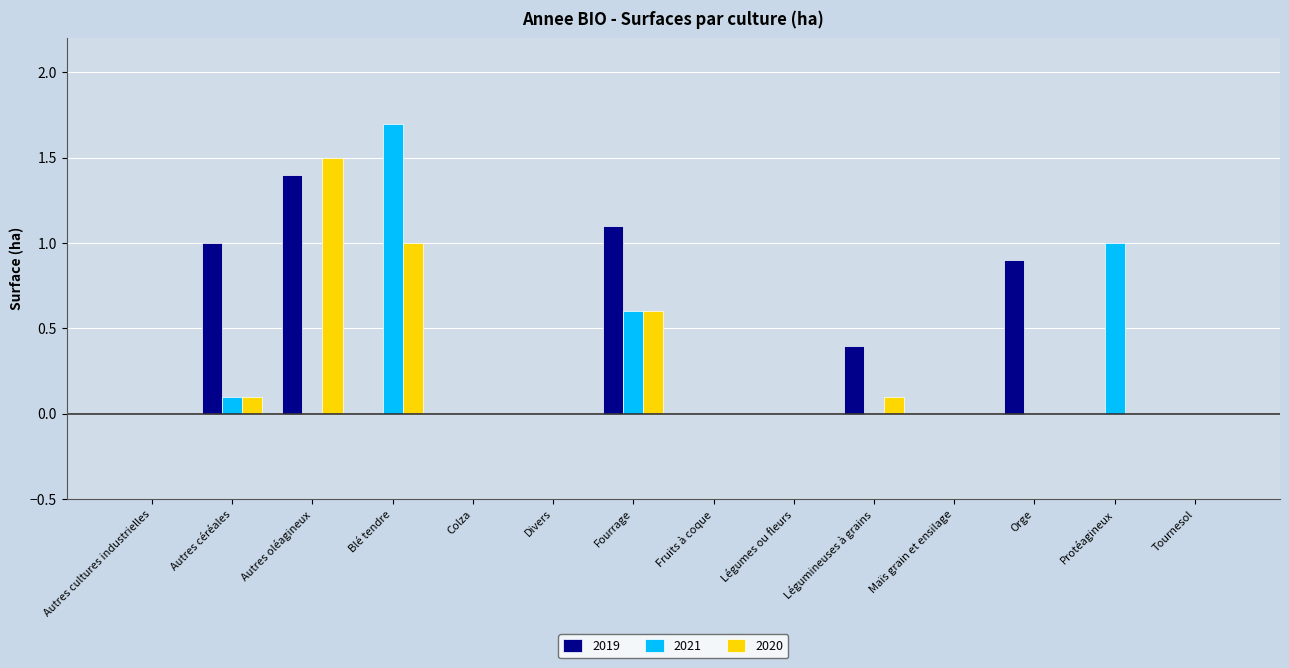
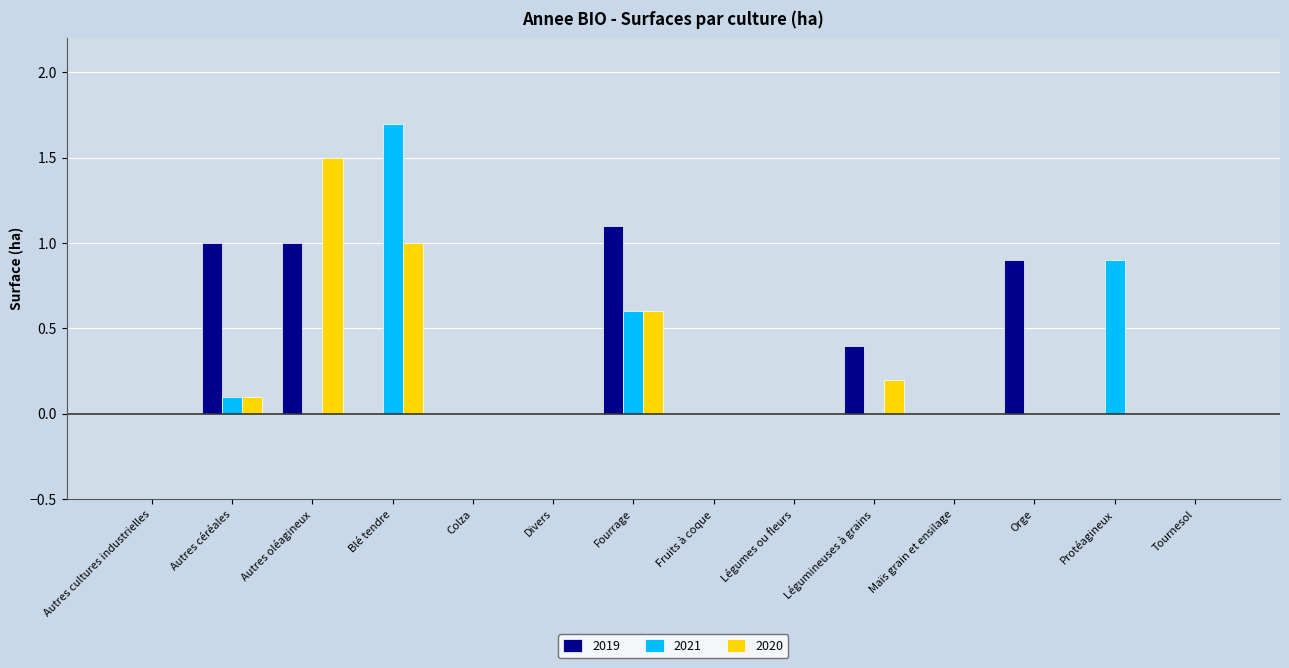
2019, Autres oléagineux: 1.4 -> 1.0
2020, Légumineuses à grains: 0.1 -> 0.2
2021, Protéagineux: 1.0 -> 0.9
